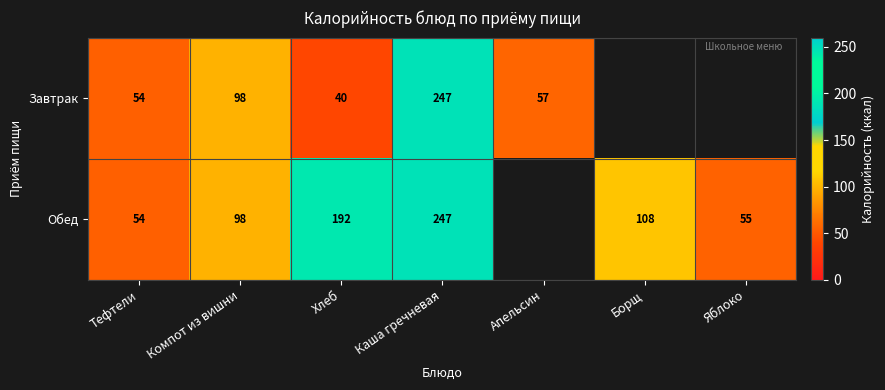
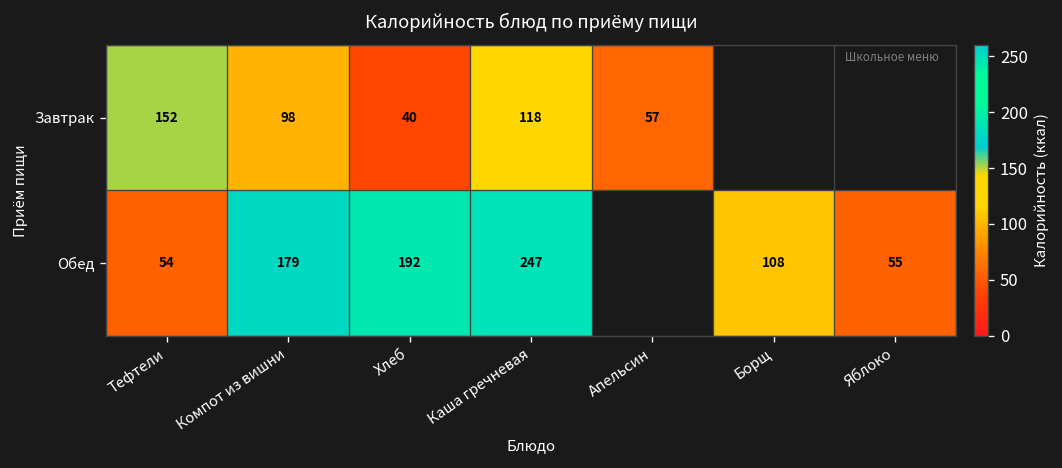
Завтрак, Тефтели: 54 -> 152
Завтрак, Каша гречневая: 247 -> 118
Обед, Компот из вишни: 98 -> 179
